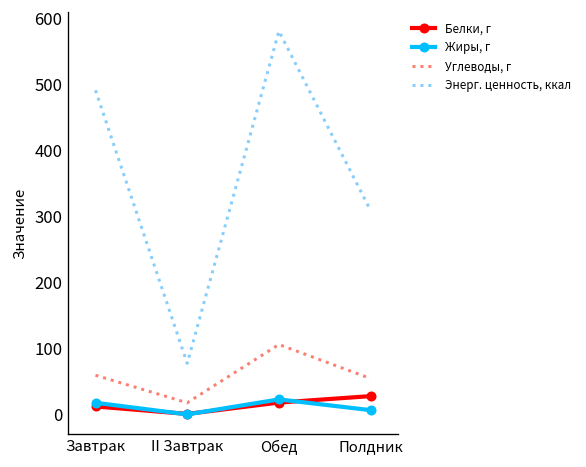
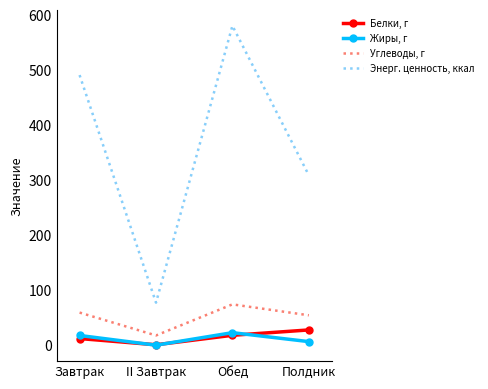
Углеводы, г, Обед: 110 -> 70
